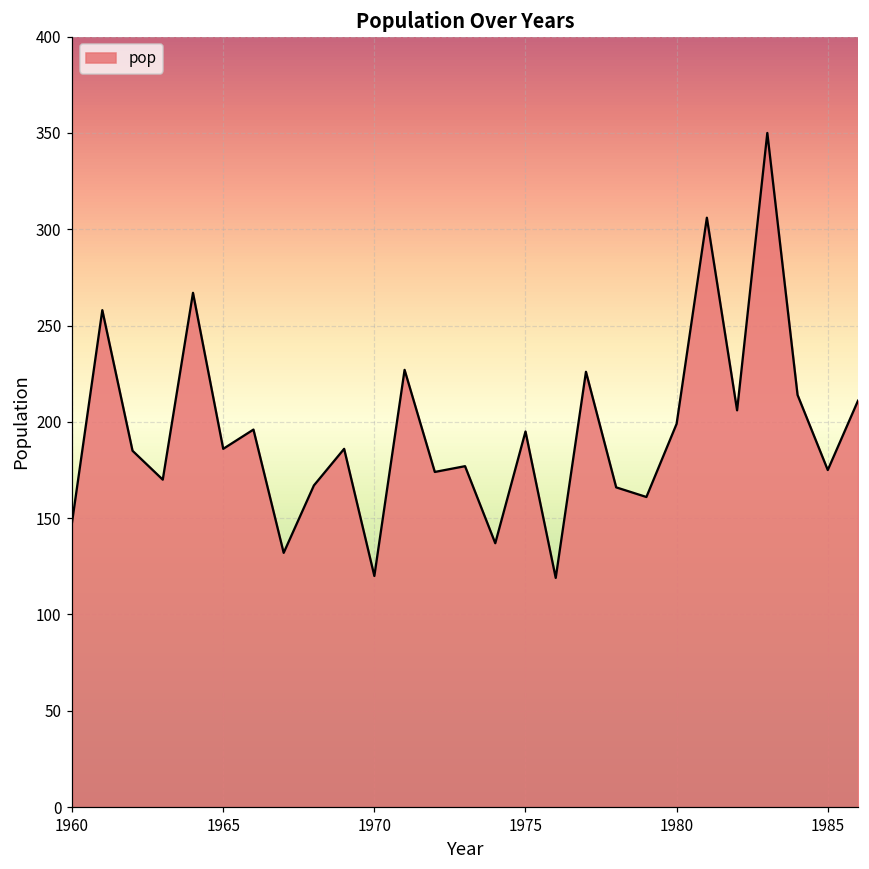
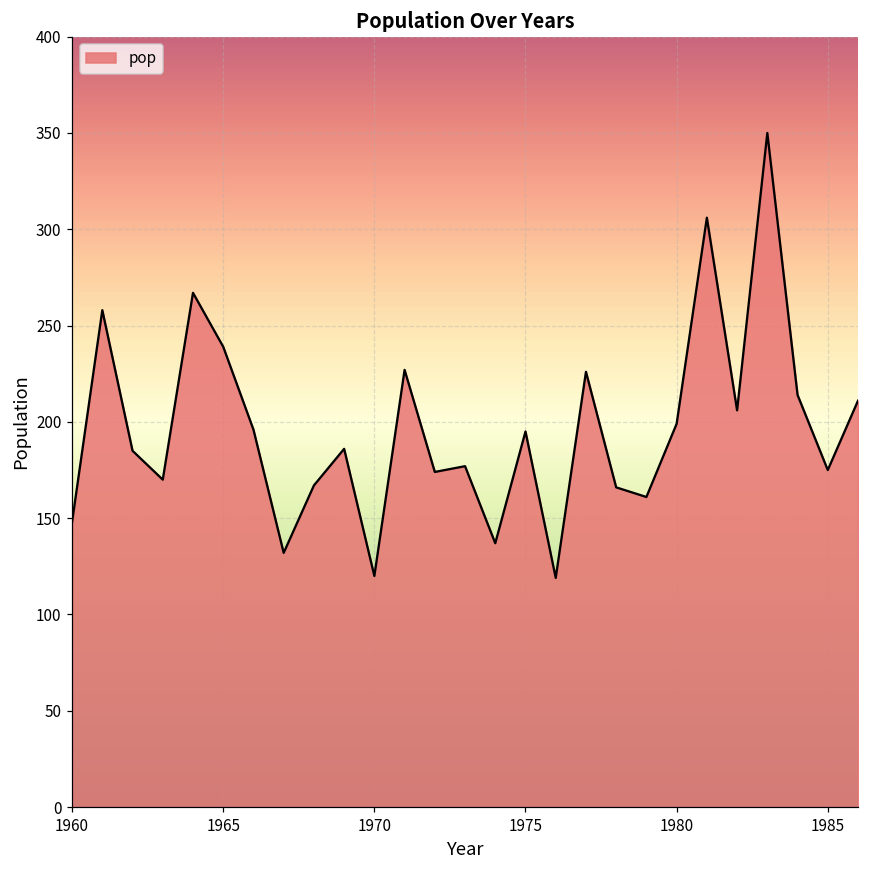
1965: 186 -> 239
